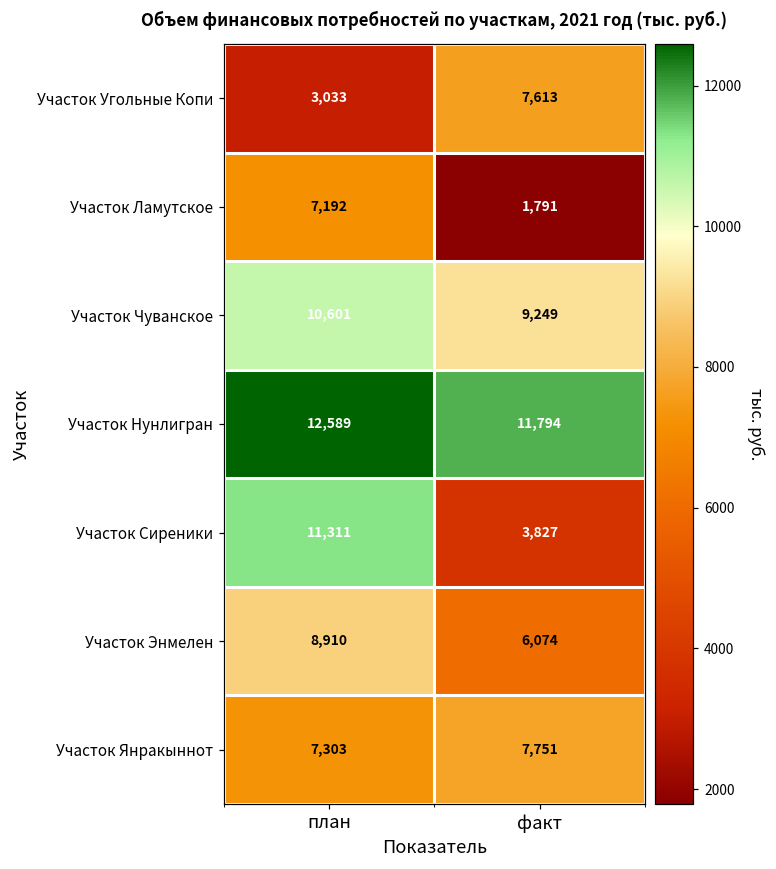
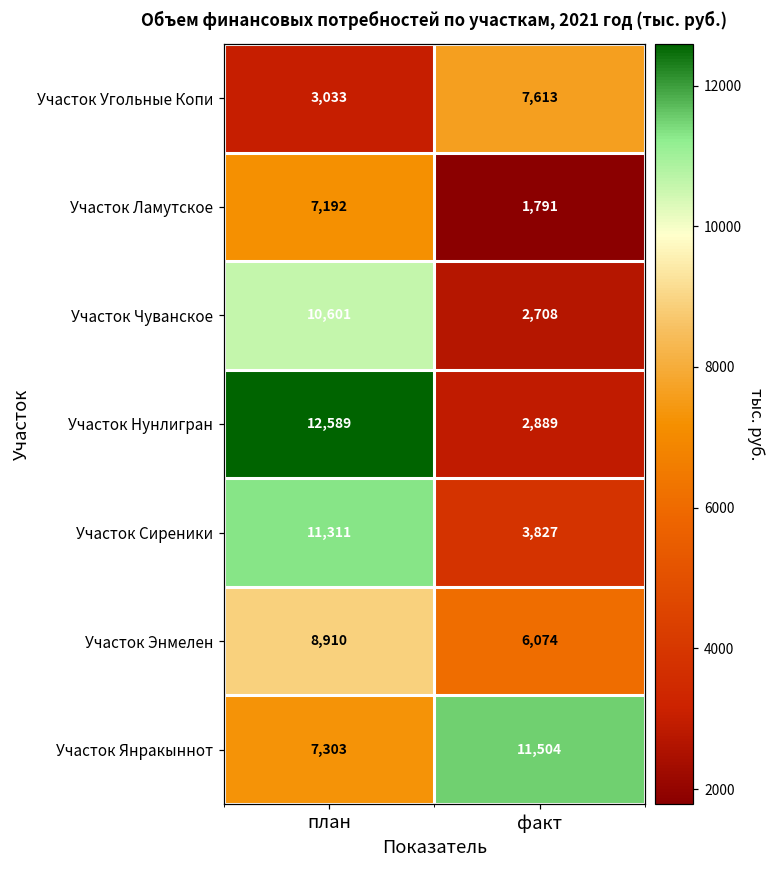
Участок Чуванское, факт: 9,249 -> 2,708
Участок Нунлигран, факт: 11,794 -> 2,889
Участок Янракыннот, факт: 7,751 -> 11,504
